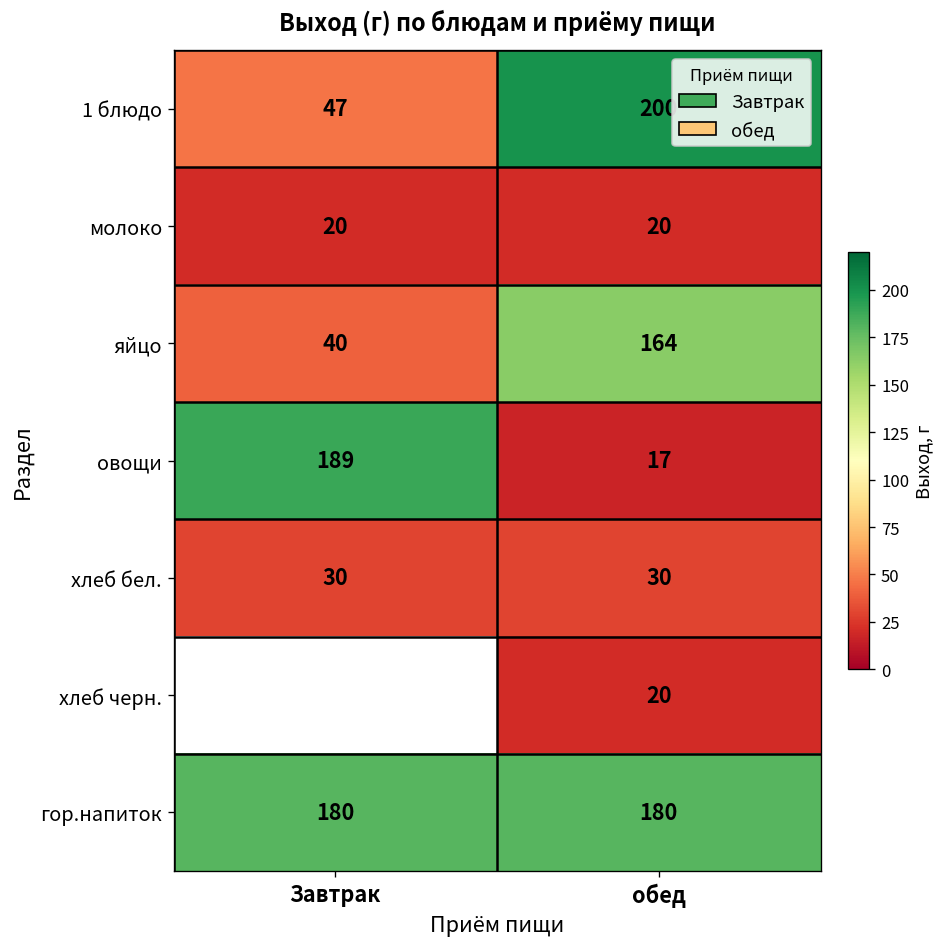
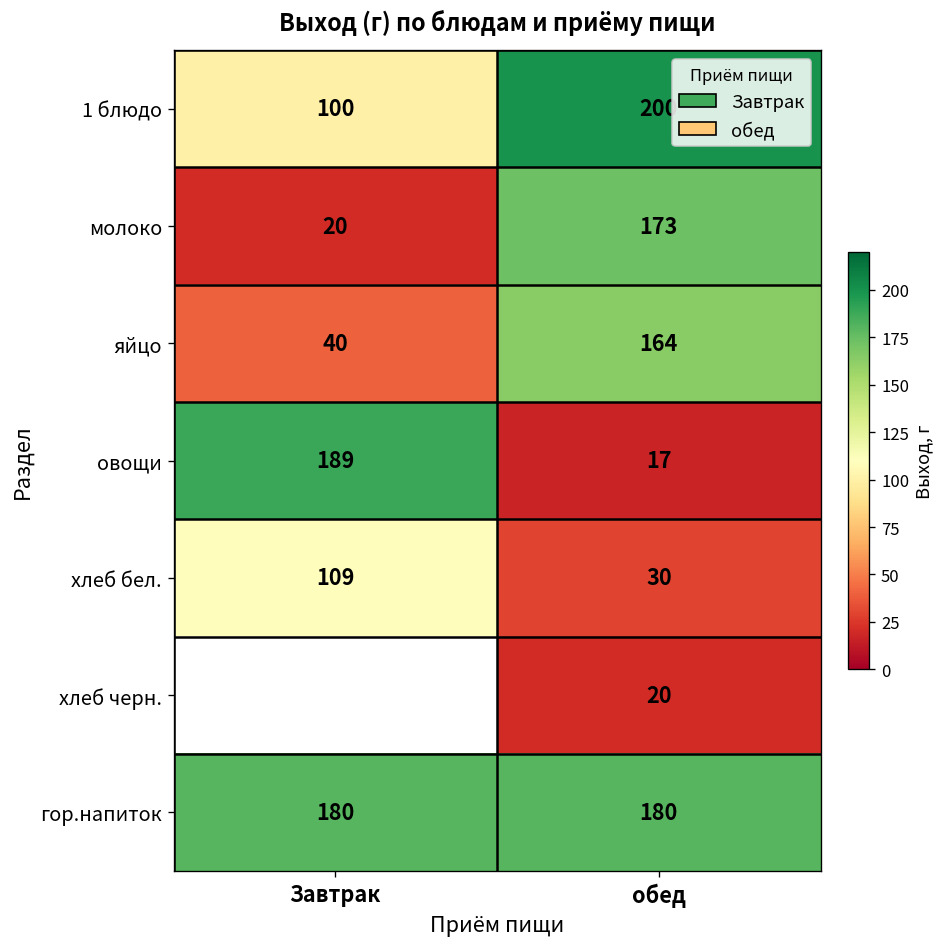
1 блюдо, Завтрак: 47 -> 100
молоко, обед: 20 -> 173
хлеб бел., Завтрак: 30 -> 109
